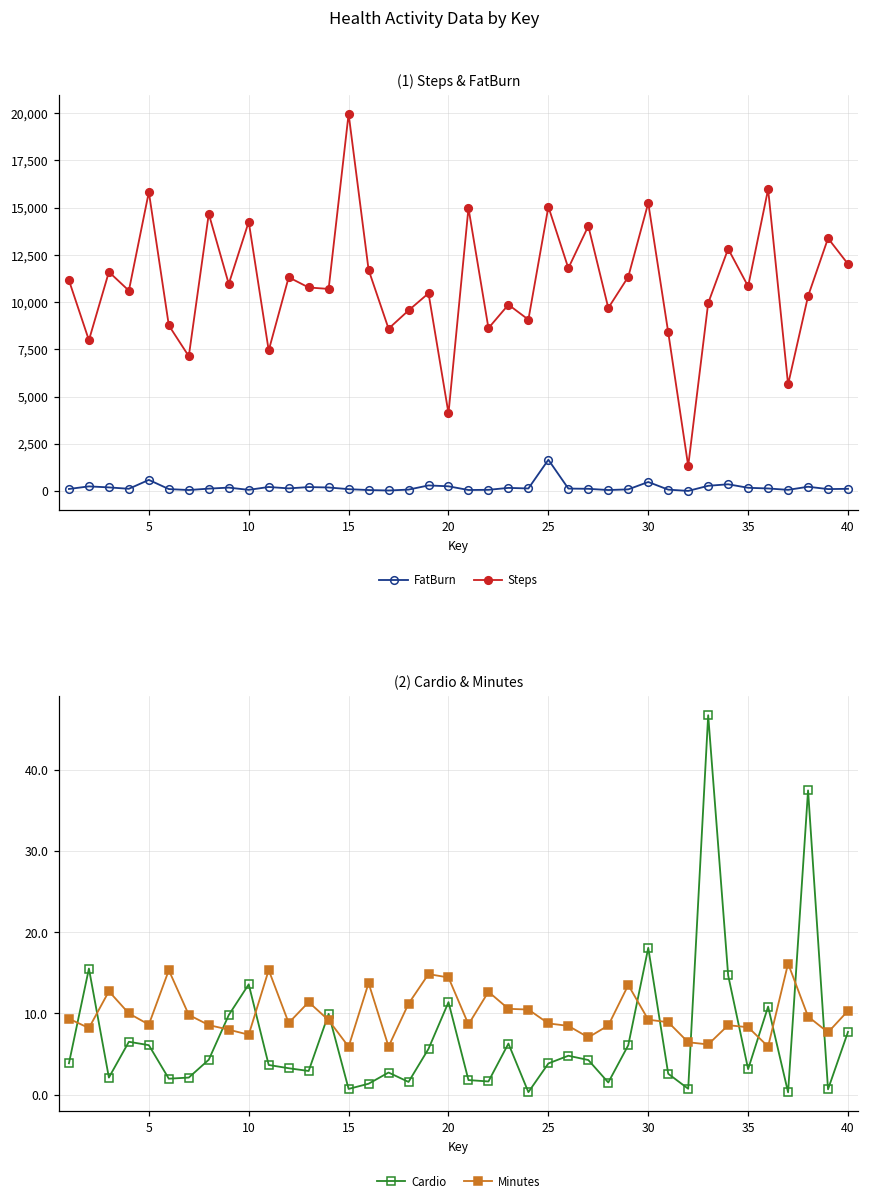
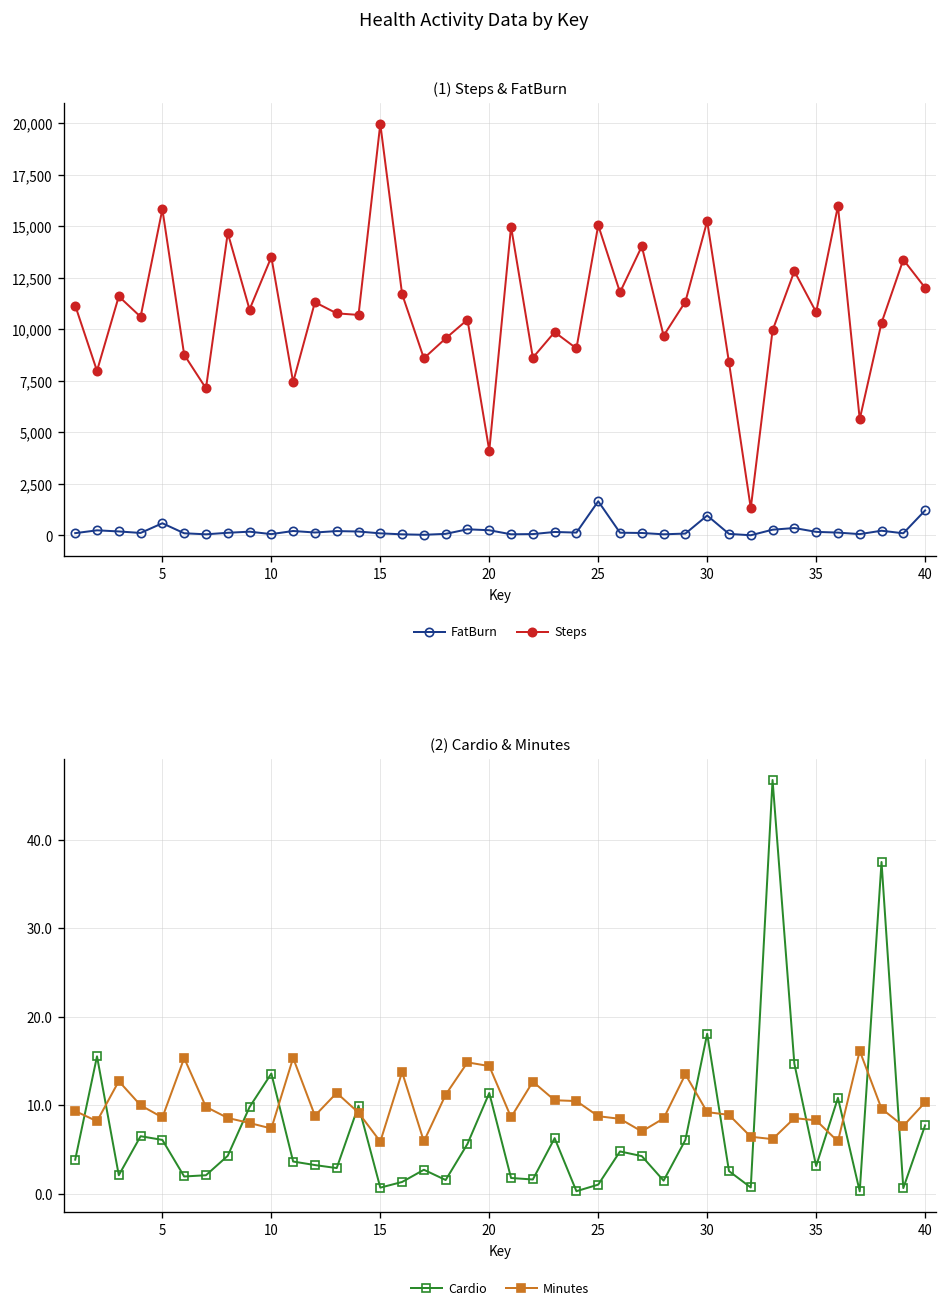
(1) Steps & FatBurn, Steps, 10: 14,300 -> 13,500
(1) Steps & FatBurn, FatBurn, 30: 500 -> 1,000
(1) Steps & FatBurn, FatBurn, 40: 100 -> 1,200
(2) Cardio & Minutes, Cardio, 25: 4 -> 1
